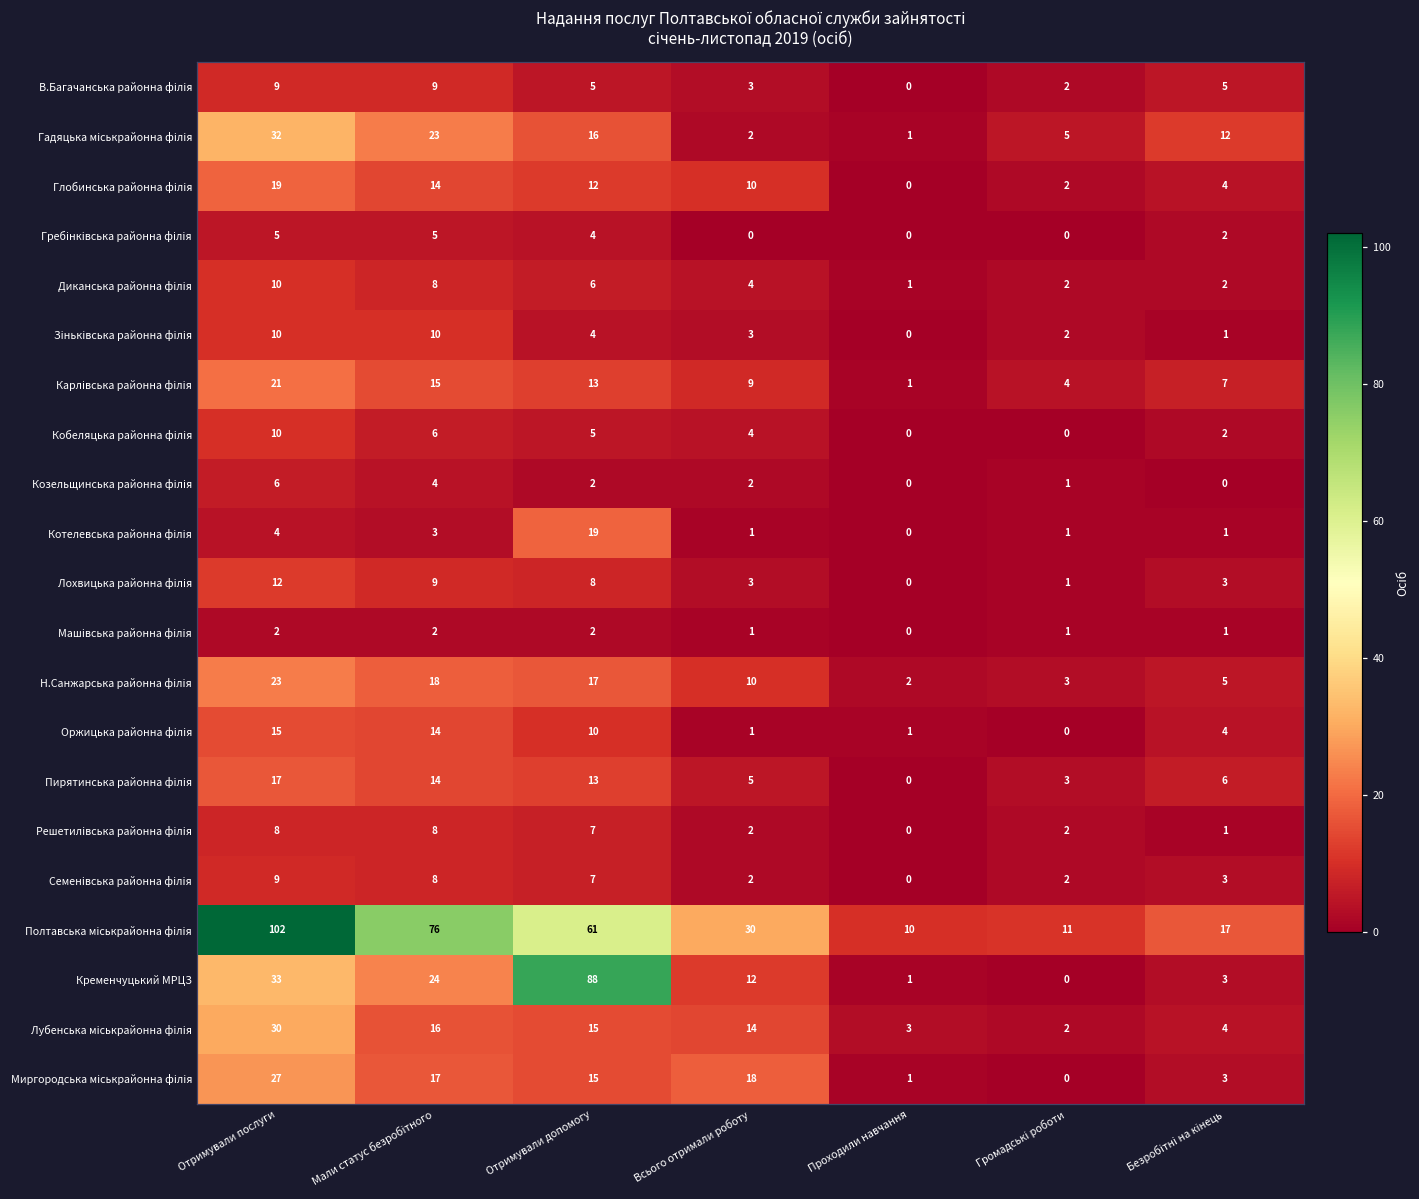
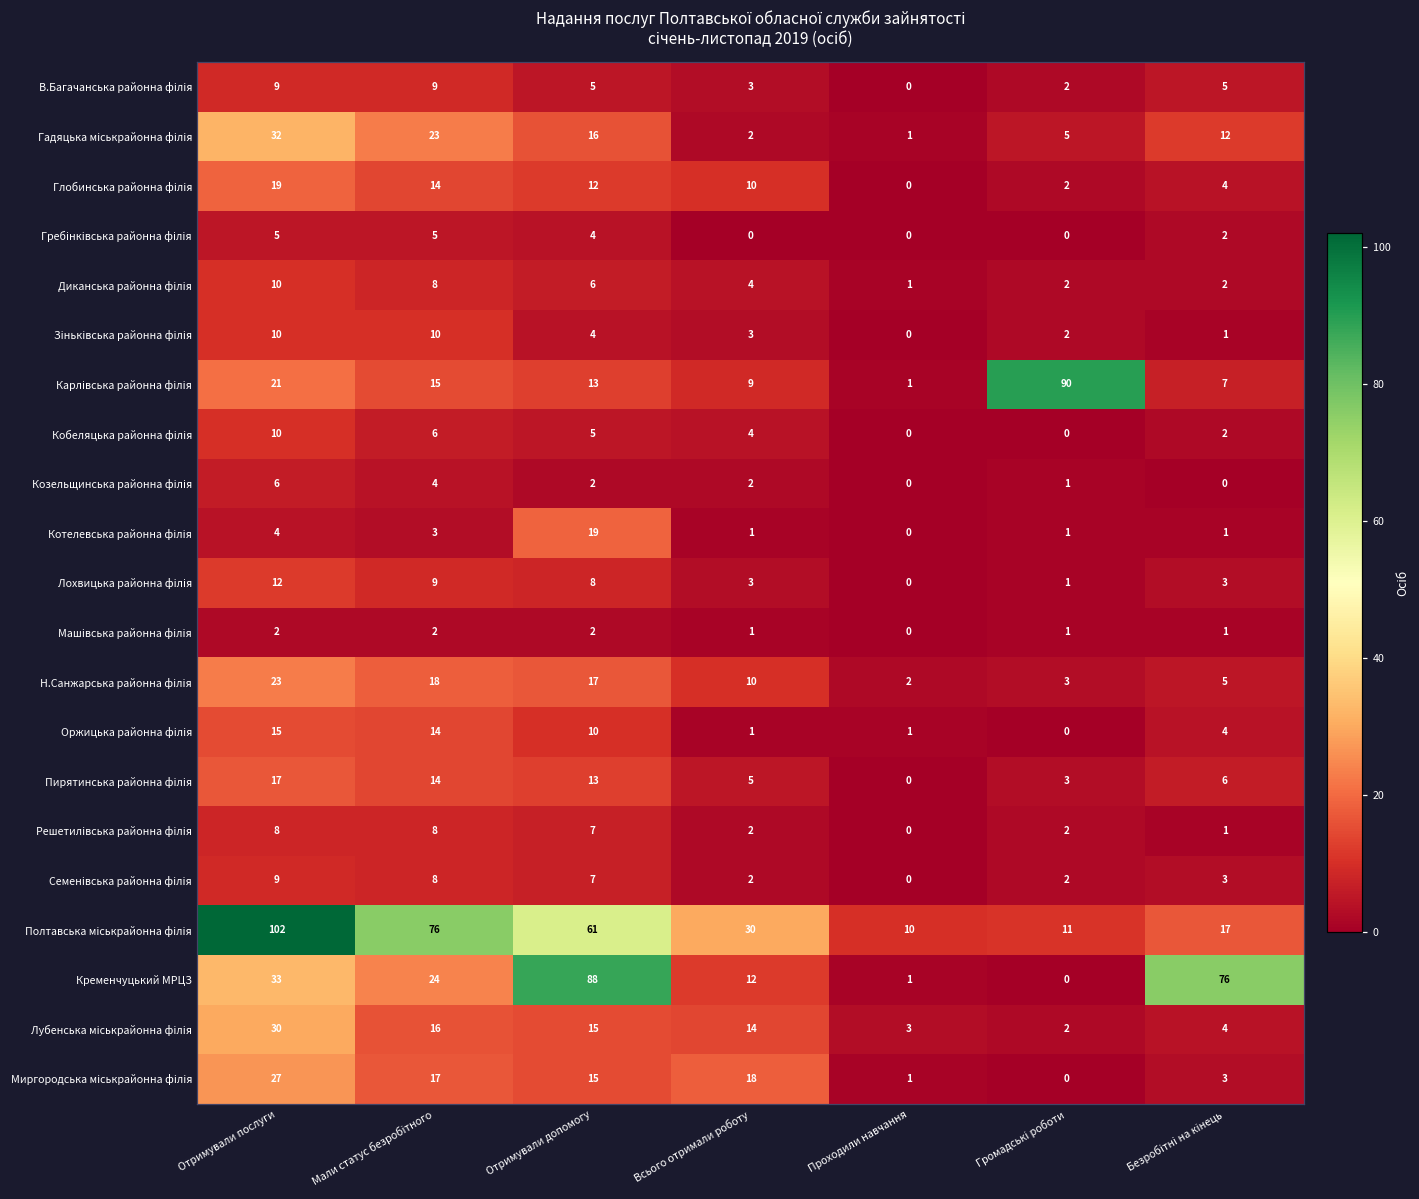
Карлівська районна філія, Громадські роботи: 4 -> 90
Кременчуцький МРЦЗ, Безробітні на кінець: 3 -> 76
